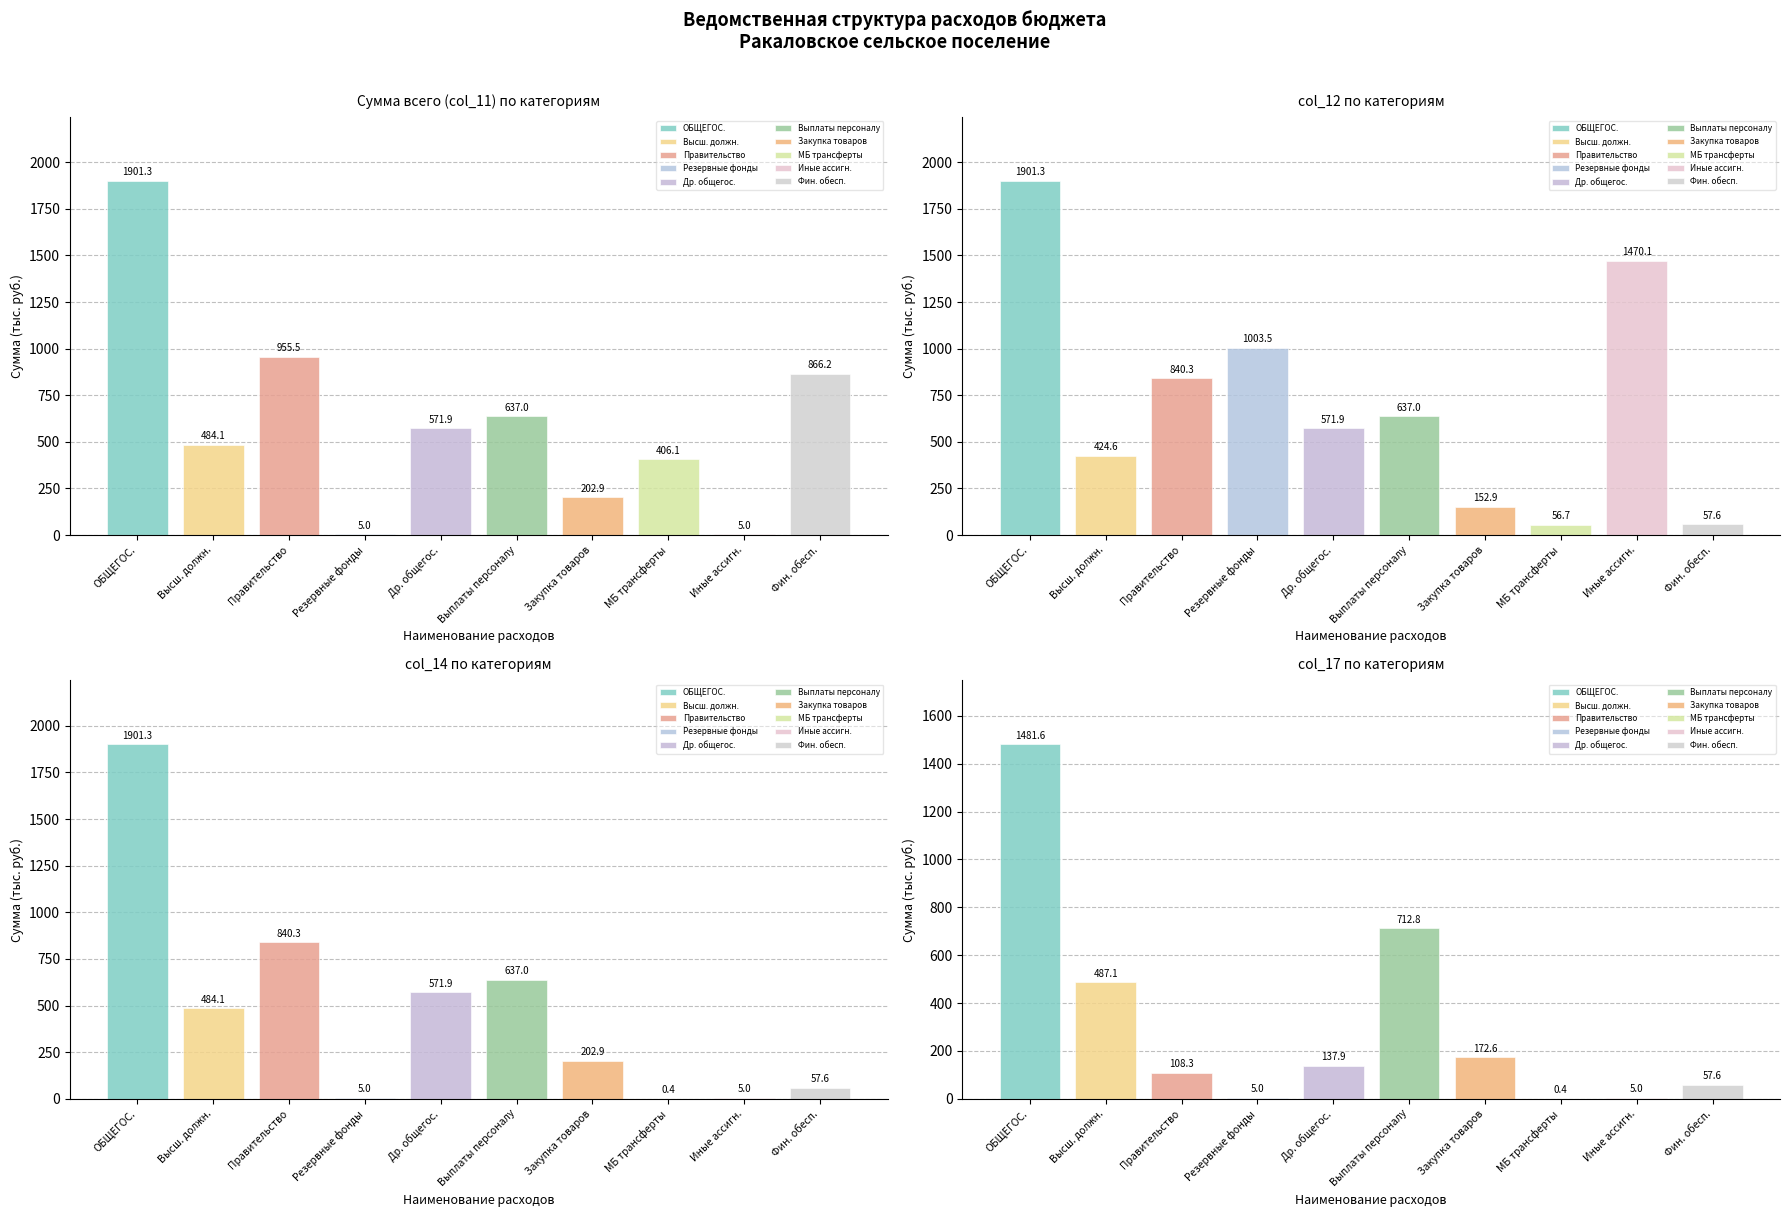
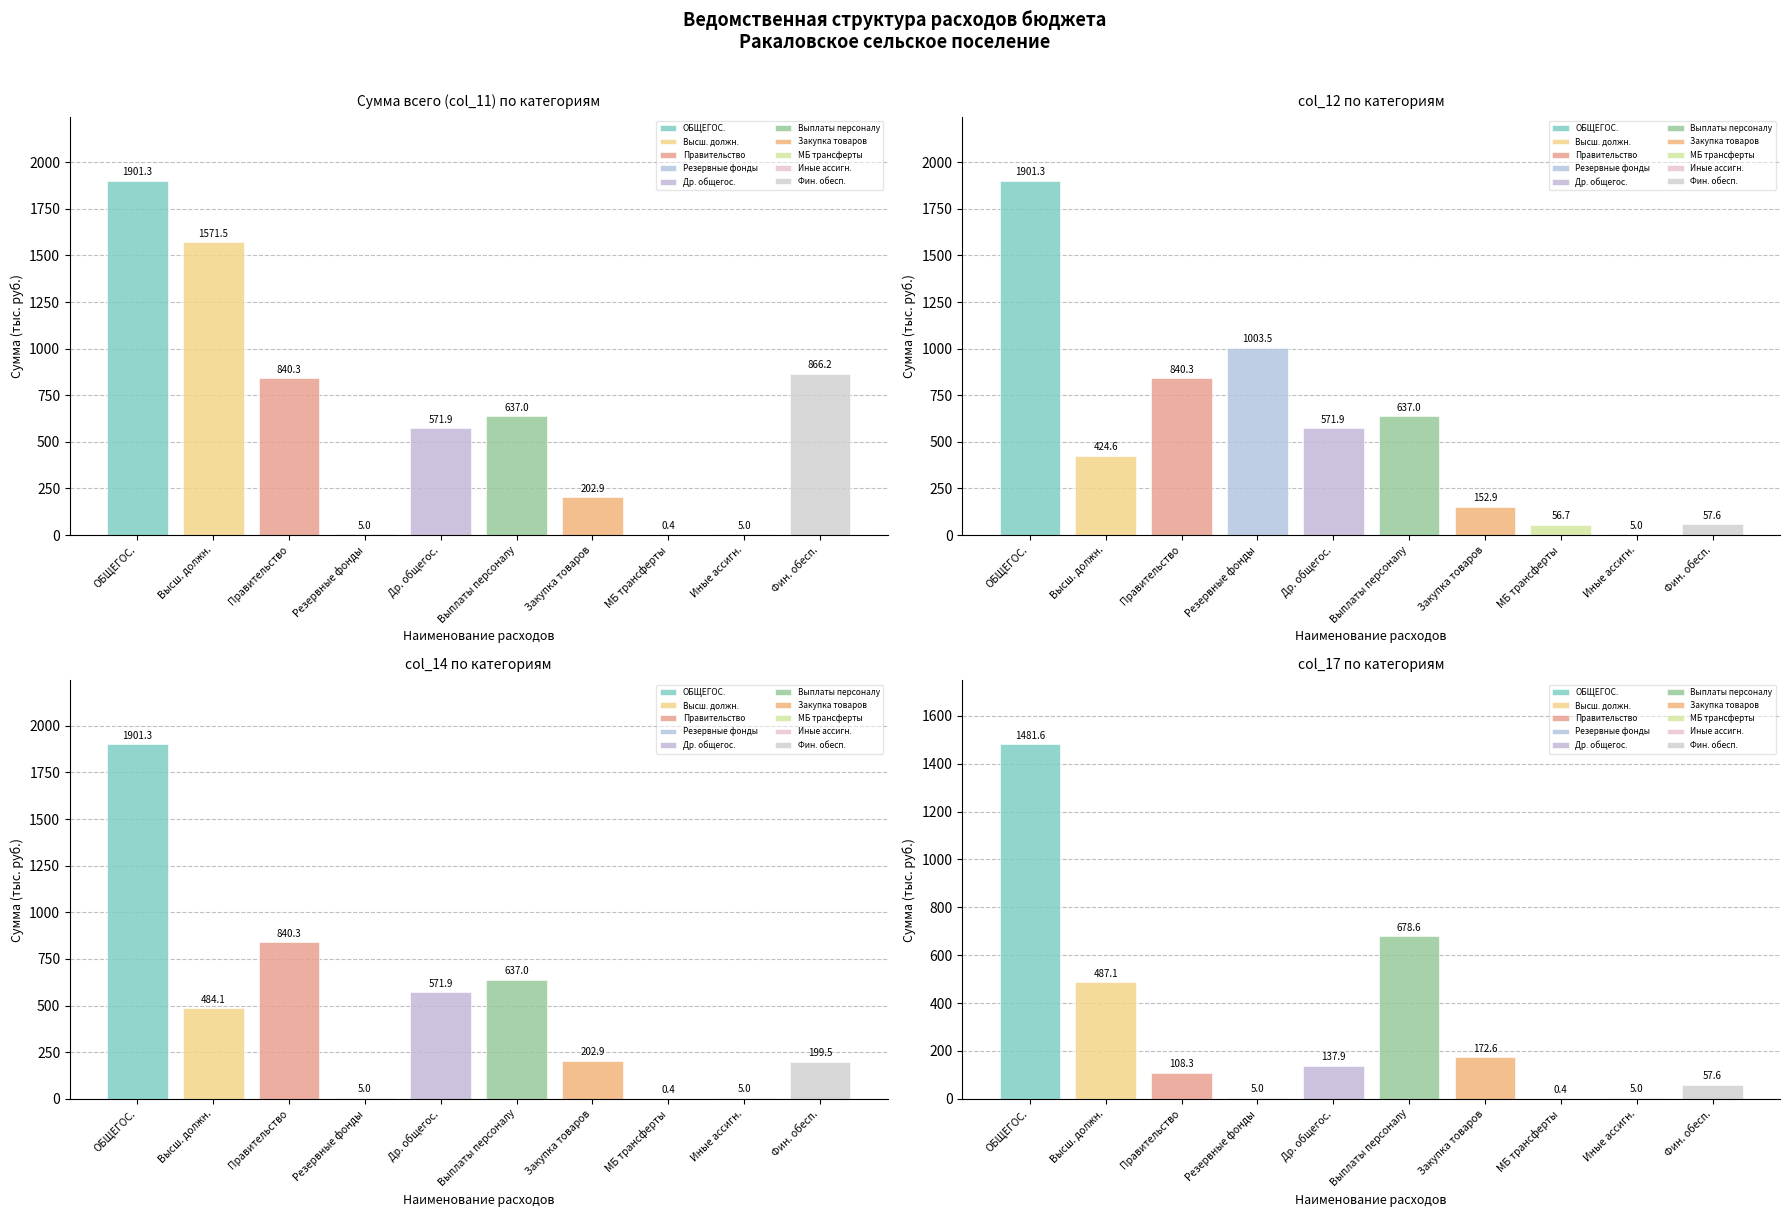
Сумма всего (col_11) по категориям, Высш. должн.: 484.1 -> 1571.5
Сумма всего (col_11) по категориям, Правительство: 955.5 -> 840.3
Сумма всего (col_11) по категориям, МБ трансферты: 406.1 -> 0.4
col_12 по категориям, Иные ассигн.: 1470.1 -> 5.0
col_14 по категориям, Фин. обесп.: 57.6 -> 199.5
col_17 по категориям, Выплаты персоналу: 712.8 -> 678.6
